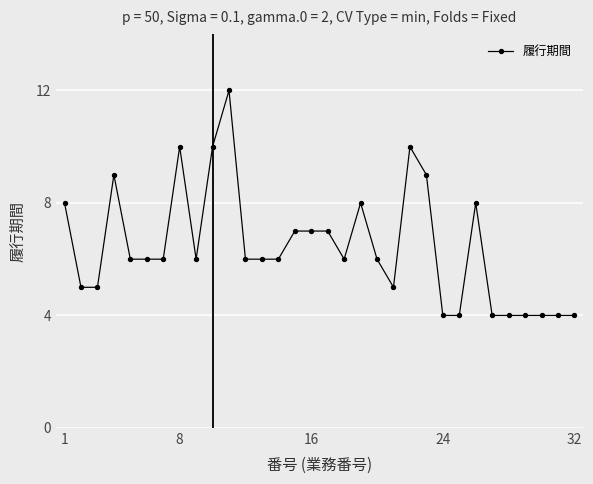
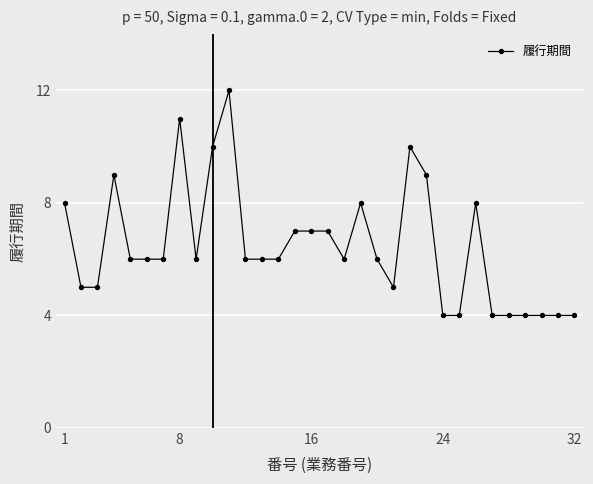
8: 10 -> 11
